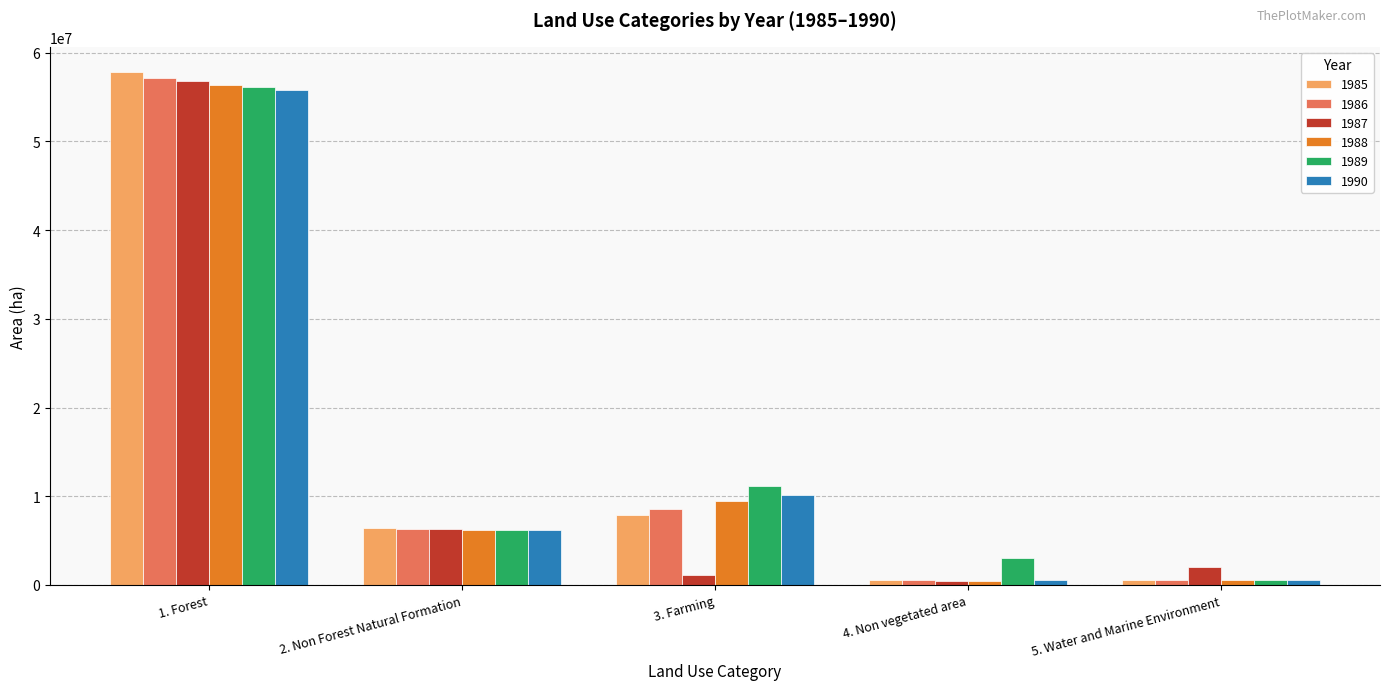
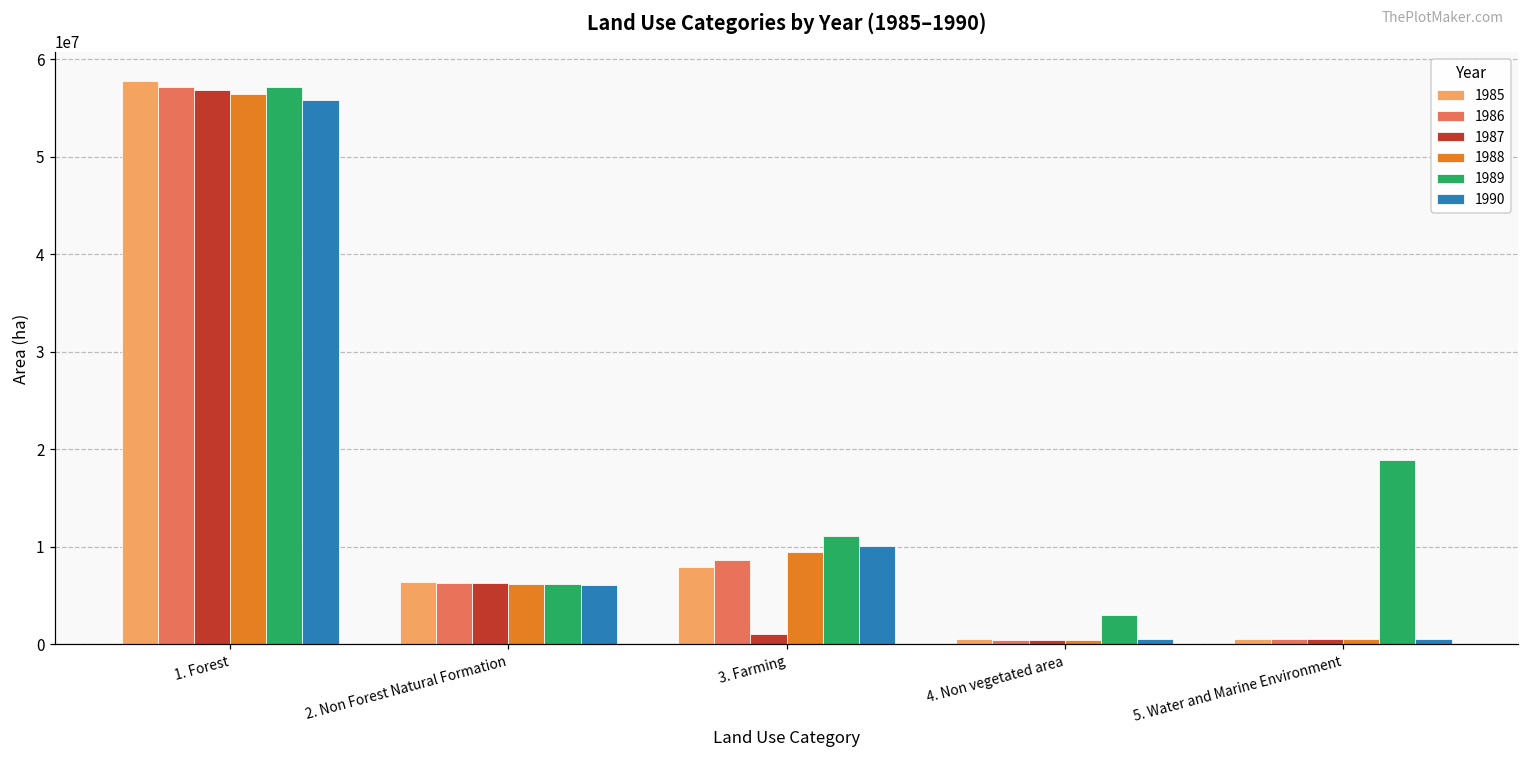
1989, 1. Forest: 56000000 -> 57000000
1987, 5. Water and Marine Environment: 2000000 -> 1000000
1989, 5. Water and Marine Environment: 1000000 -> 19000000
